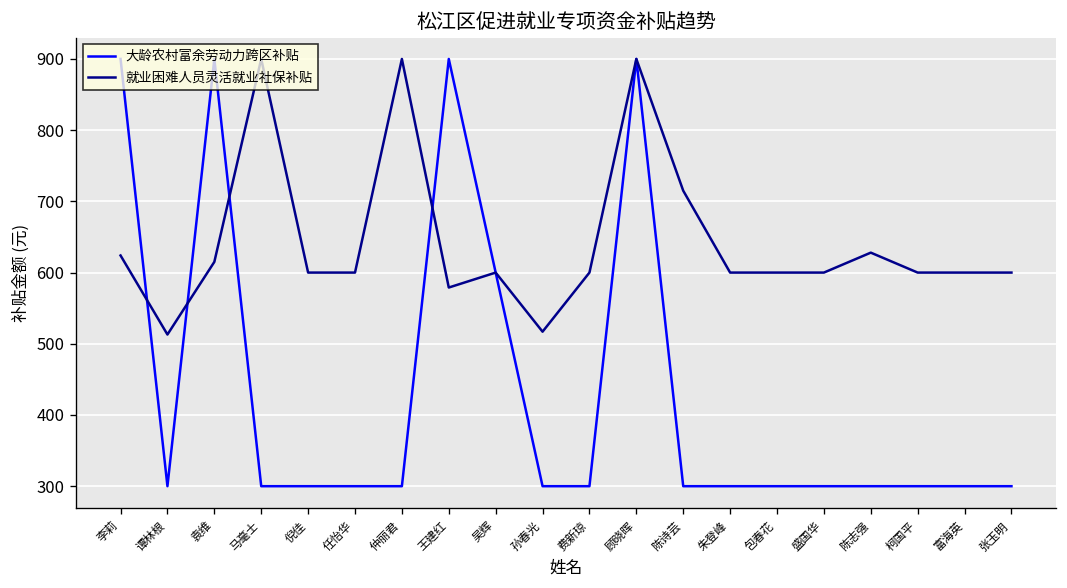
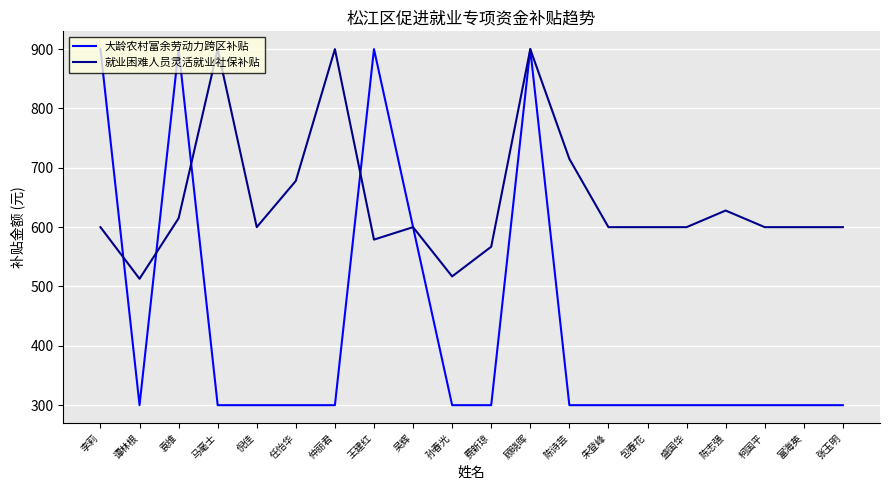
就业困难人员灵活就业社保补贴, 李莉: 620 -> 600
就业困难人员灵活就业社保补贴, 任怡华: 600 -> 680
就业困难人员灵活就业社保补贴, 费新琼: 600 -> 570
